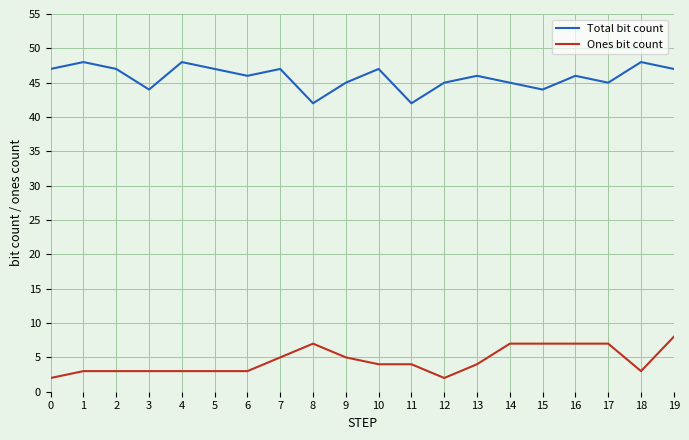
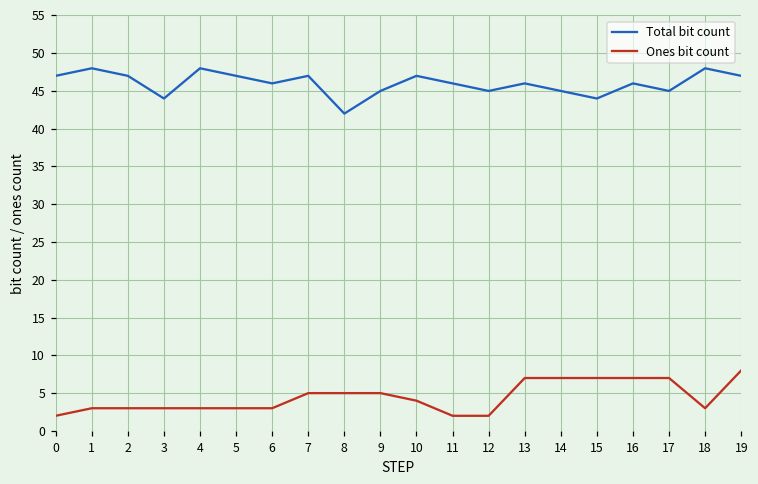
Ones bit count, 8: 7 -> 5
Total bit count, 11: 42 -> 46
Ones bit count, 11: 4 -> 2
Ones bit count, 13: 4 -> 7
